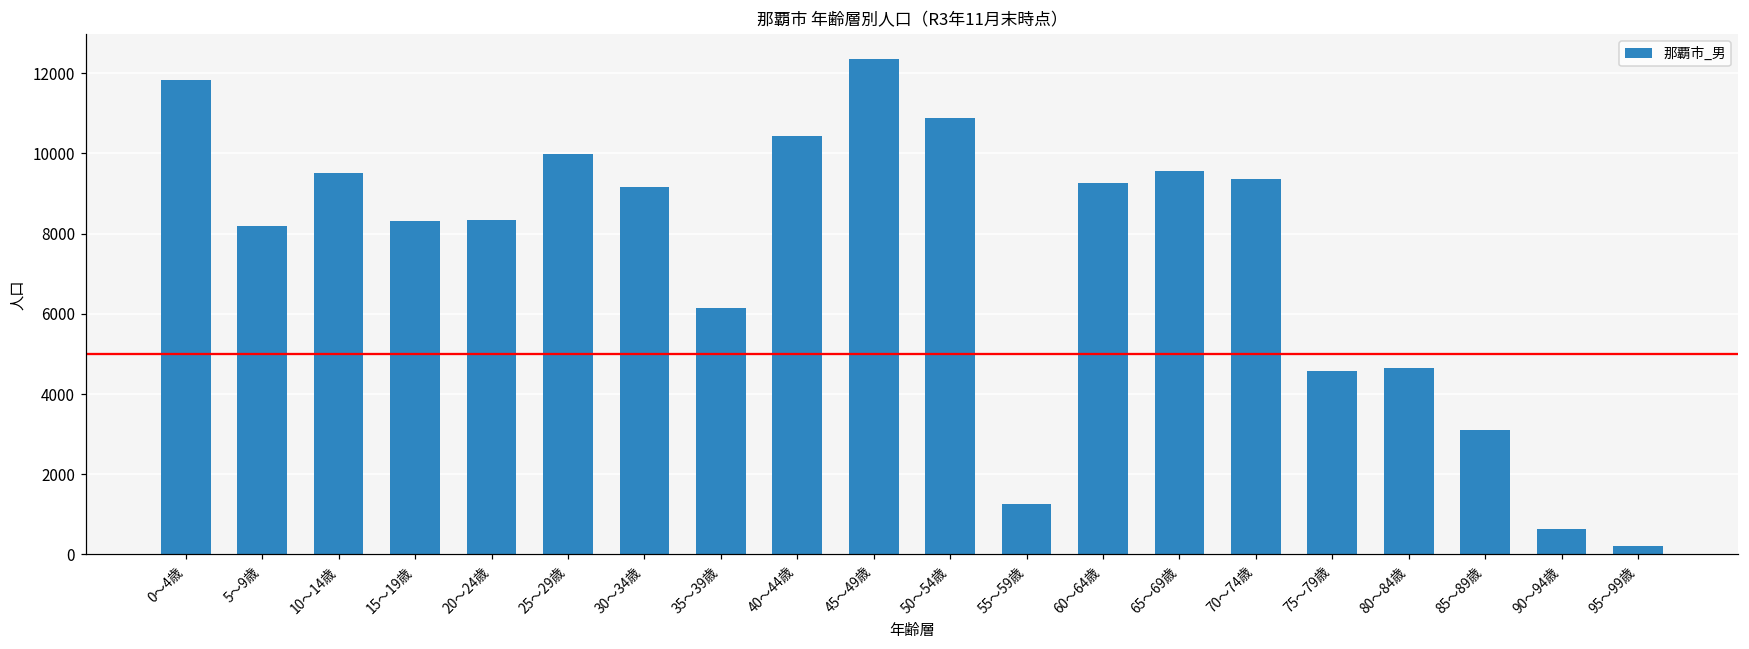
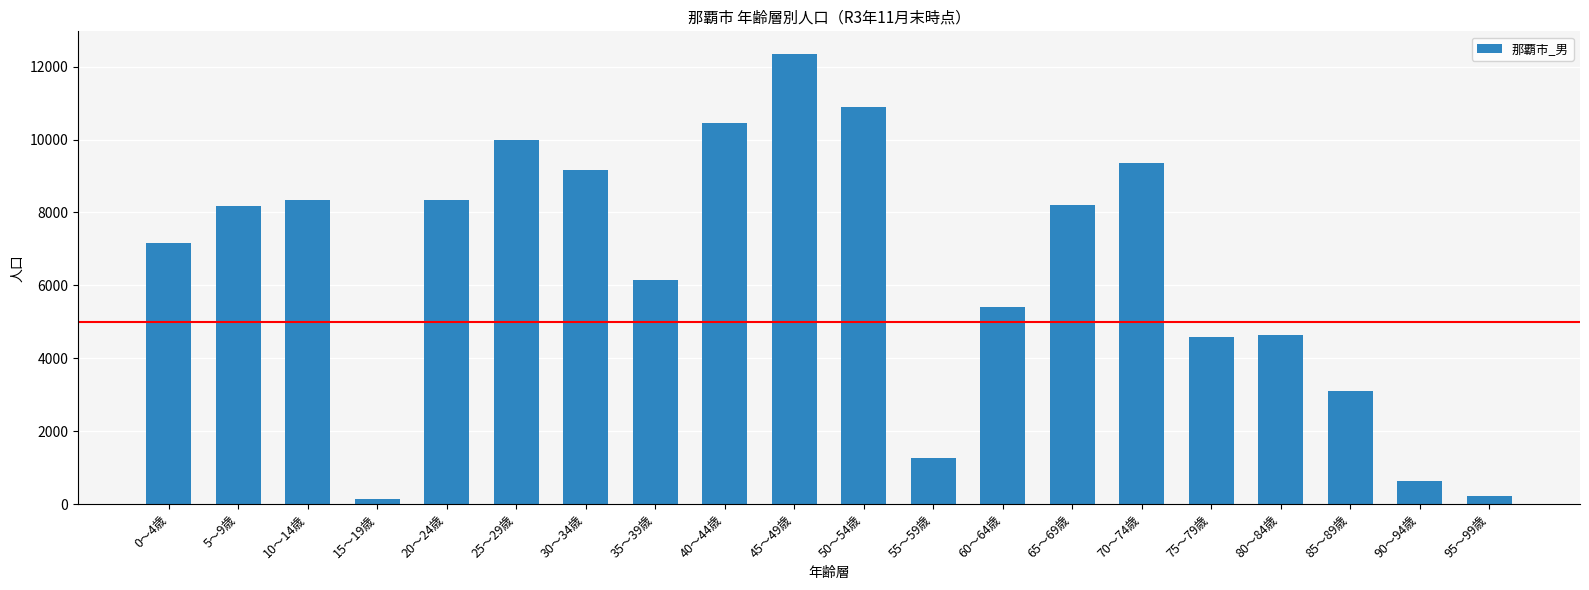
0～4歳: 11800 -> 7200
10～14歳: 9500 -> 8300
15～19歳: 8300 -> 100
60～64歳: 9300 -> 5400
65～69歳: 9600 -> 8200
